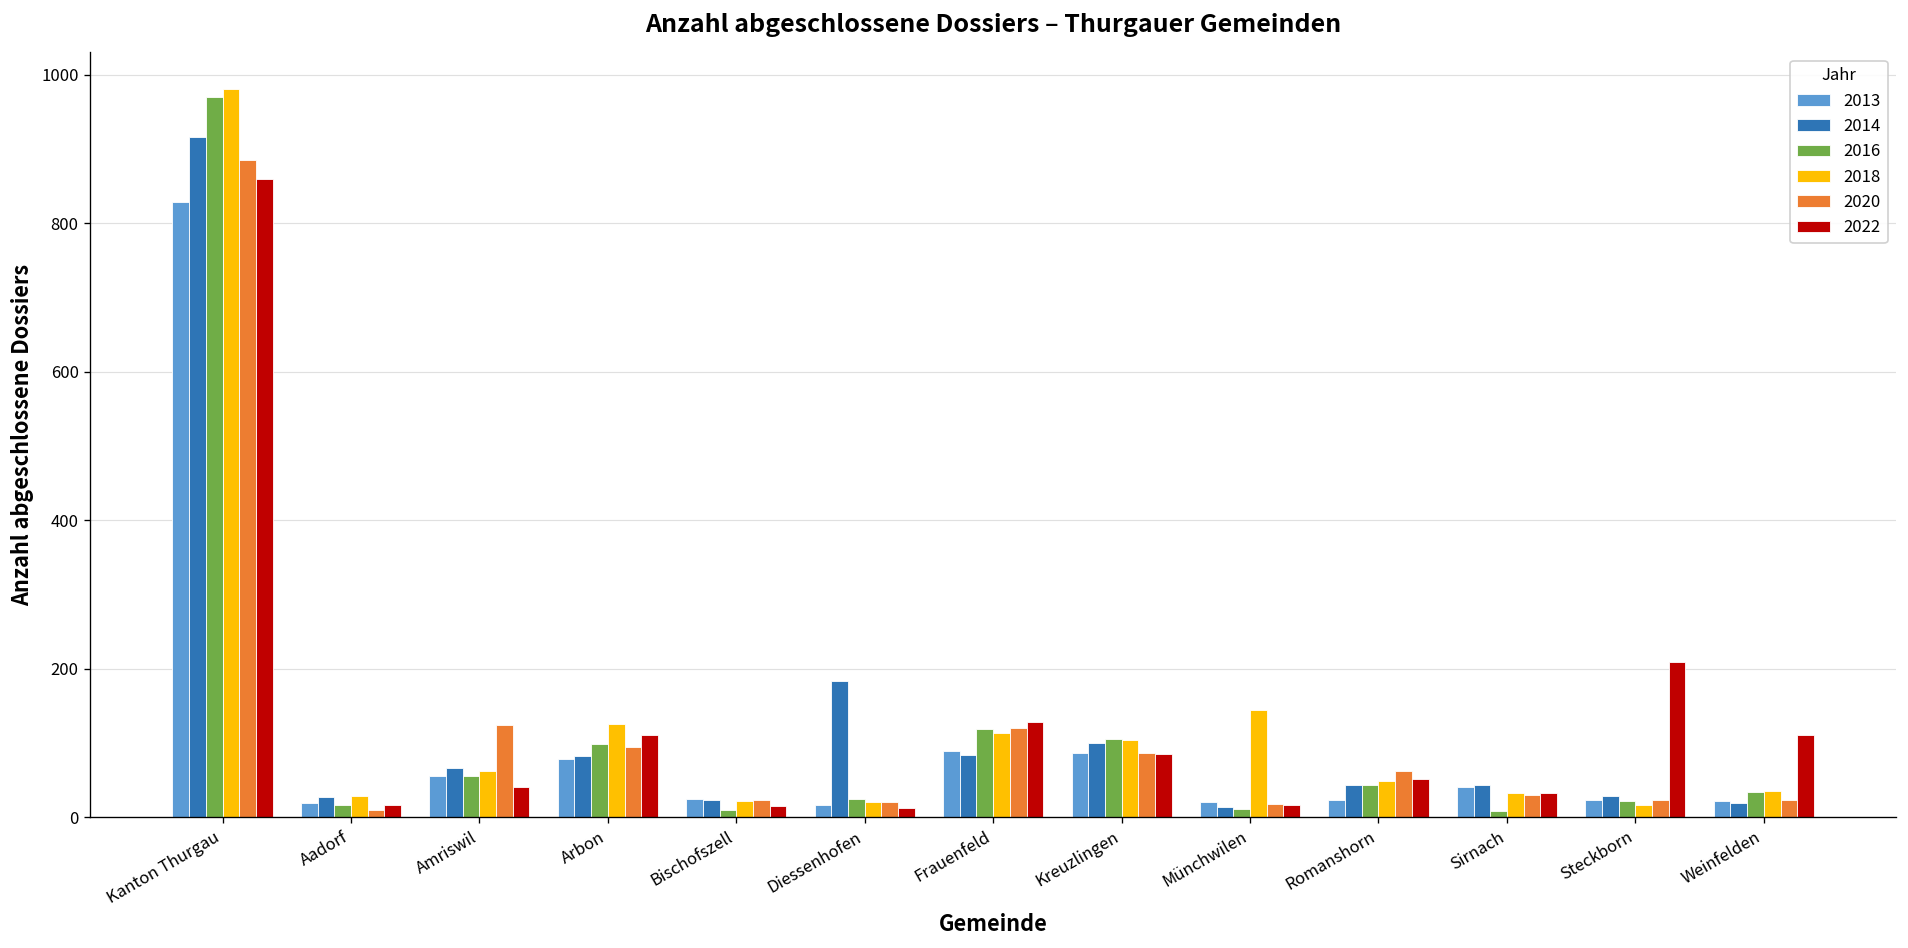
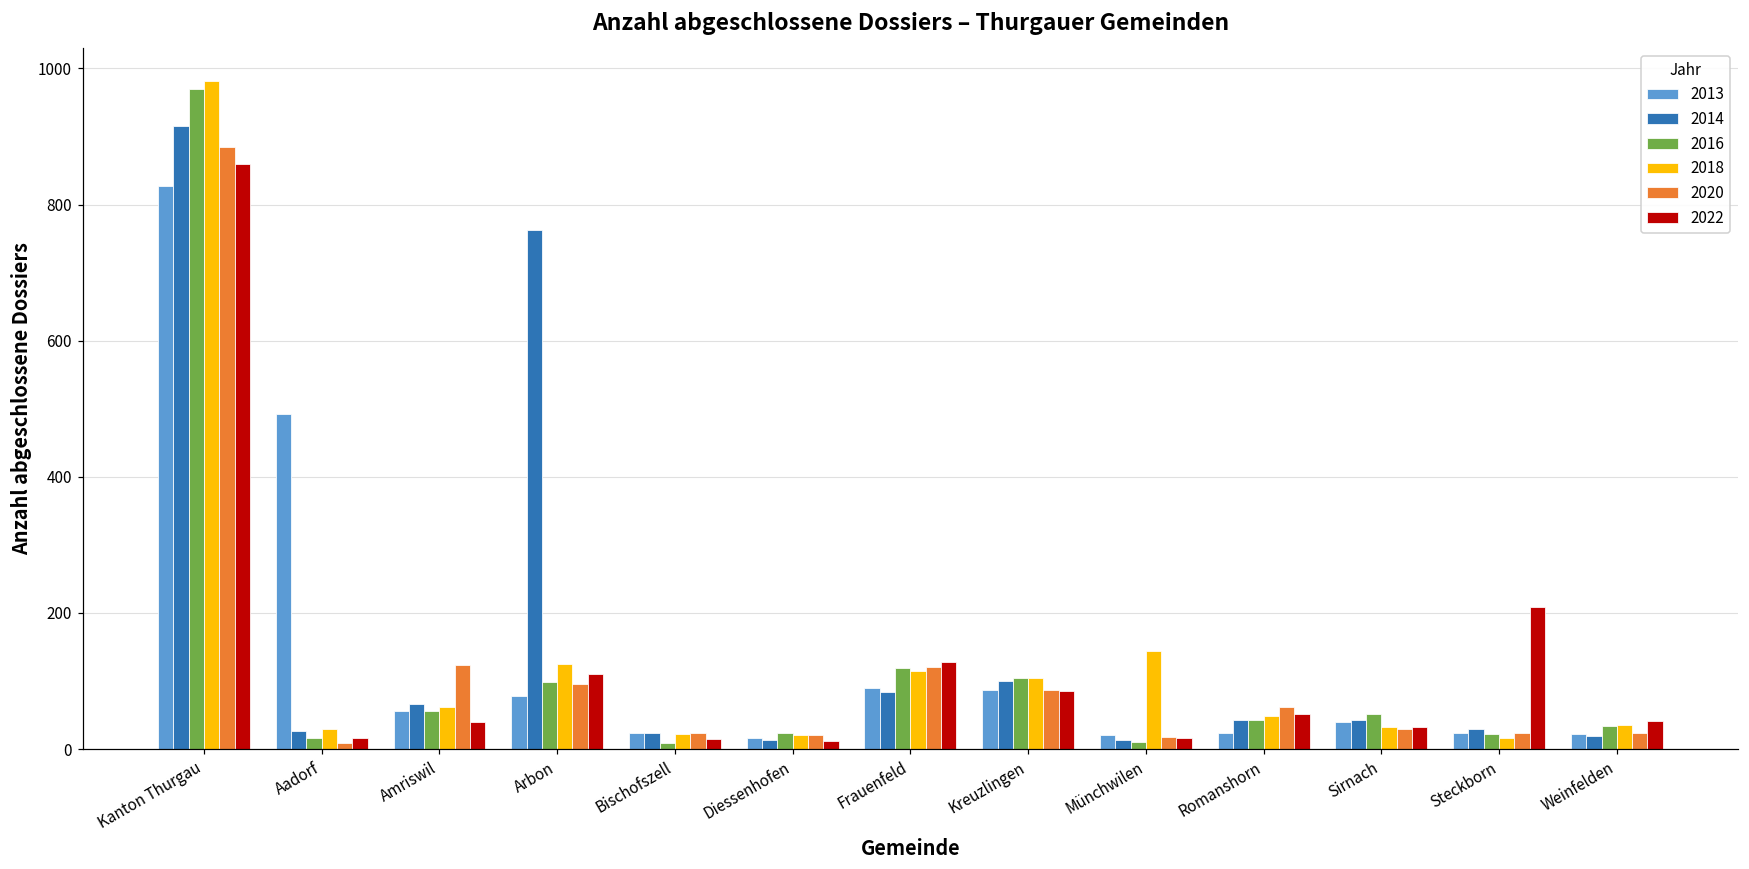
2013, Aadorf: 20 -> 490
2014, Arbon: 80 -> 760
2014, Diessenhofen: 180 -> 10
2016, Sirnach: 10 -> 50
2022, Weinfelden: 110 -> 40
